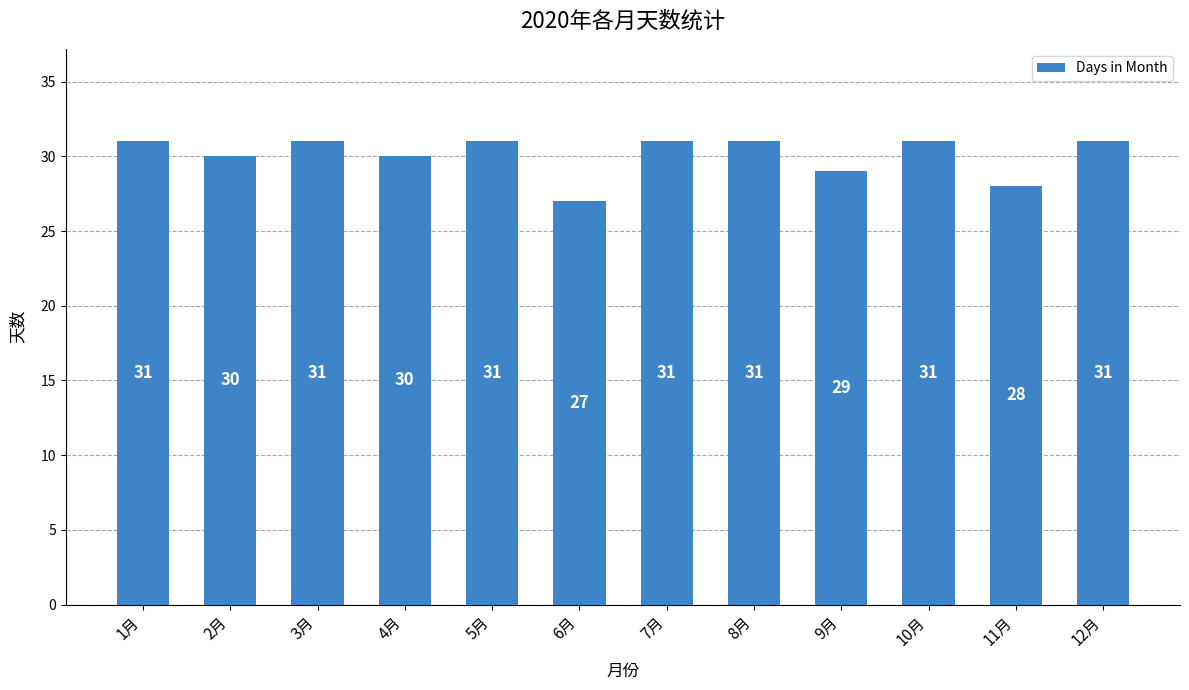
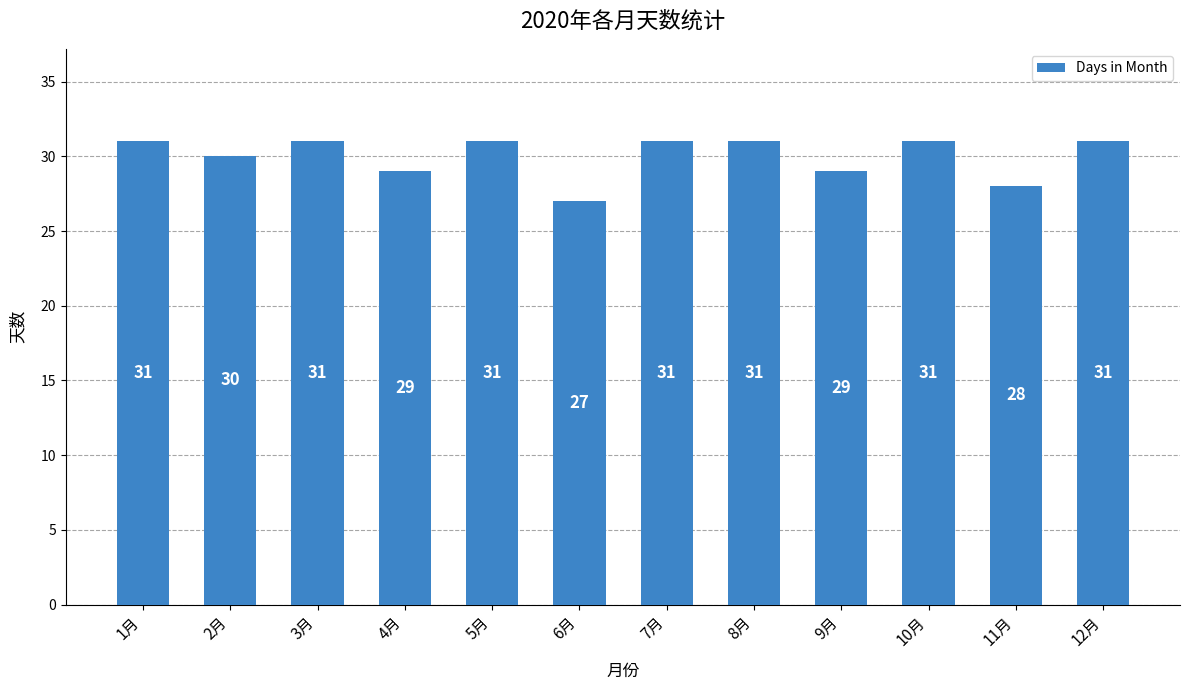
4月: 30 -> 29
